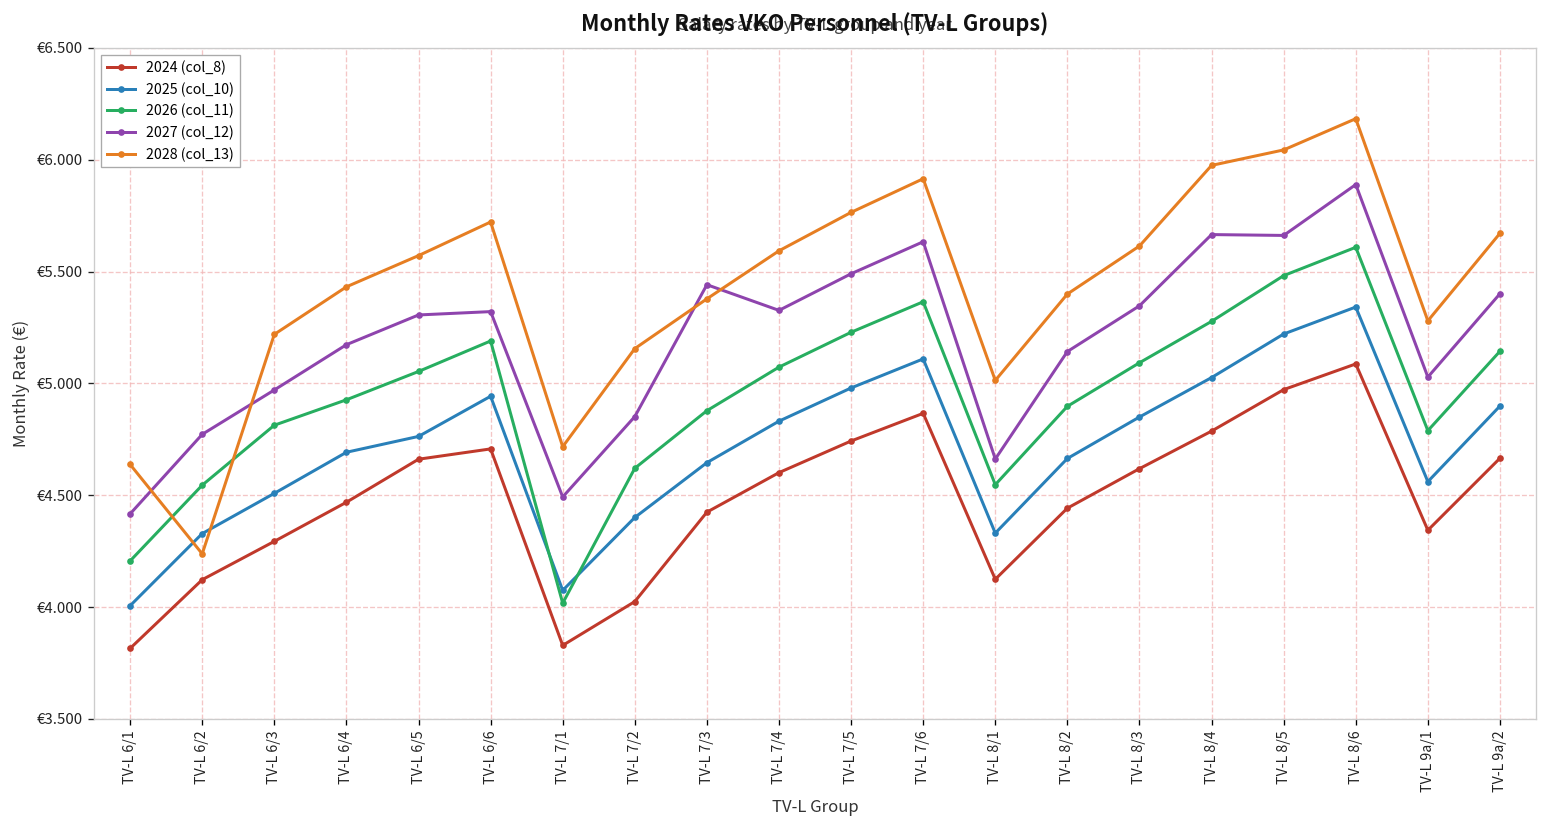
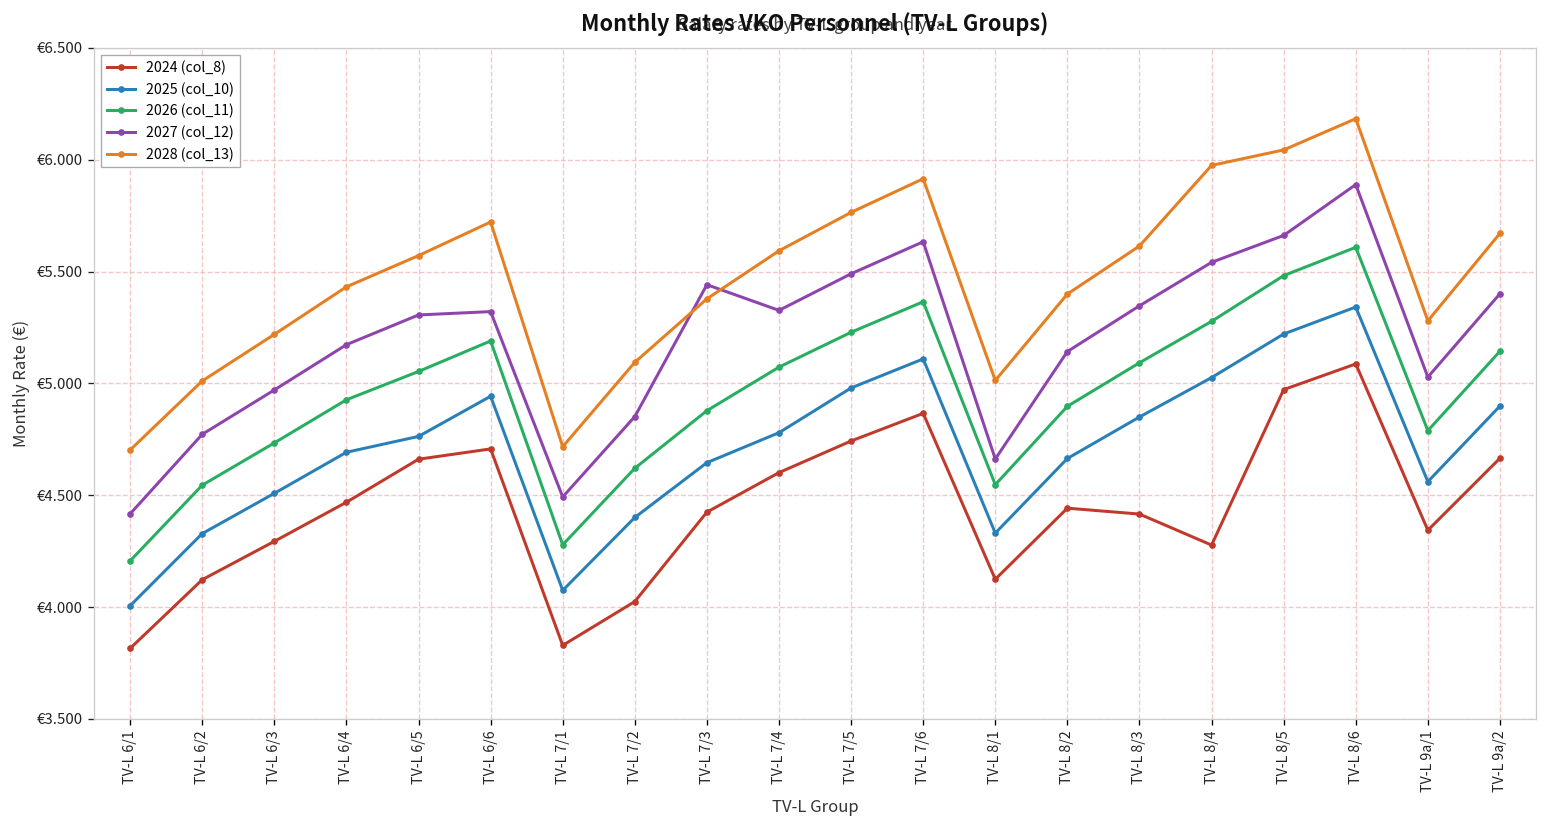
2028 (col_13), TV-L 6/1: €4.64 -> €4.70
2028 (col_13), TV-L 6/2: €4.24 -> €5.01
2026 (col_11), TV-L 6/3: €4.81 -> €4.73
2026 (col_11), TV-L 7/1: €4.02 -> €4.28
2028 (col_13), TV-L 7/2: €5.16 -> €5.09
2025 (col_10), TV-L 7/4: €4.83 -> €4.78
2024 (col_8), TV-L 8/3: €4.62 -> €4.42
2024 (col_8), TV-L 8/4: €4.79 -> €4.28
2027 (col_12), TV-L 8/4: €5.67 -> €5.54
